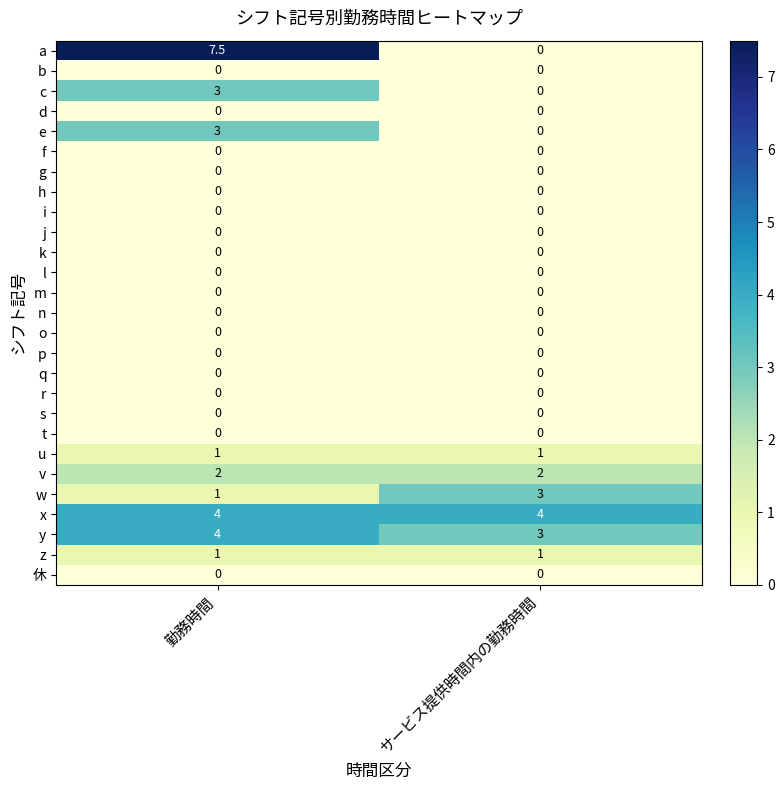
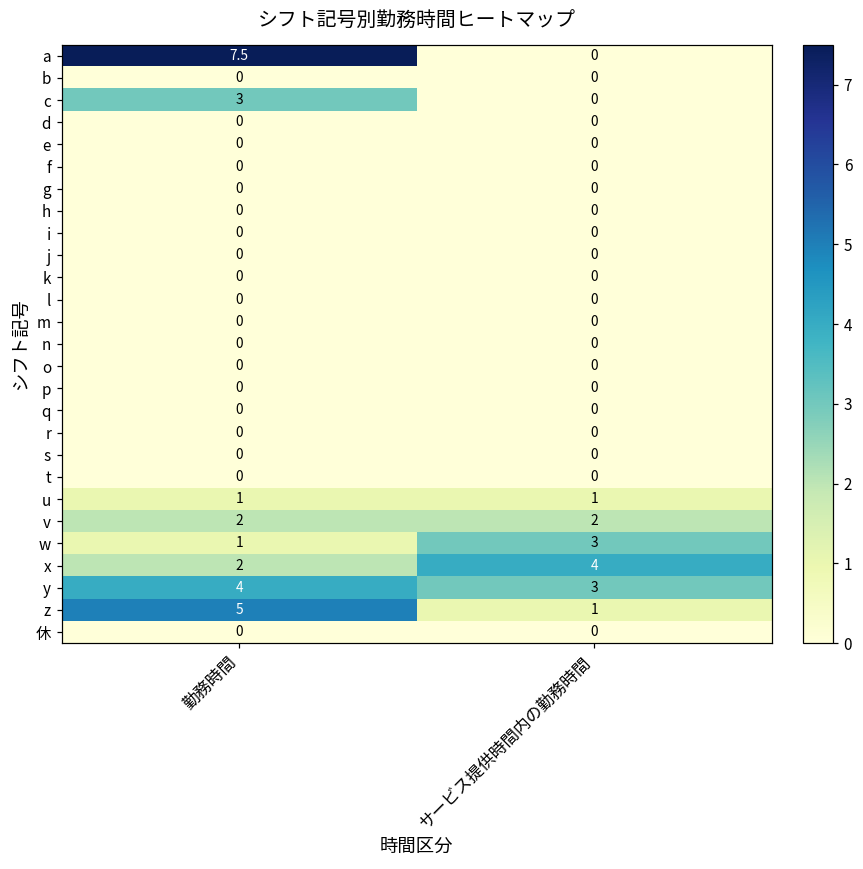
e, 勤務時間: 3 -> 0
x, 勤務時間: 4 -> 2
z, 勤務時間: 1 -> 5
